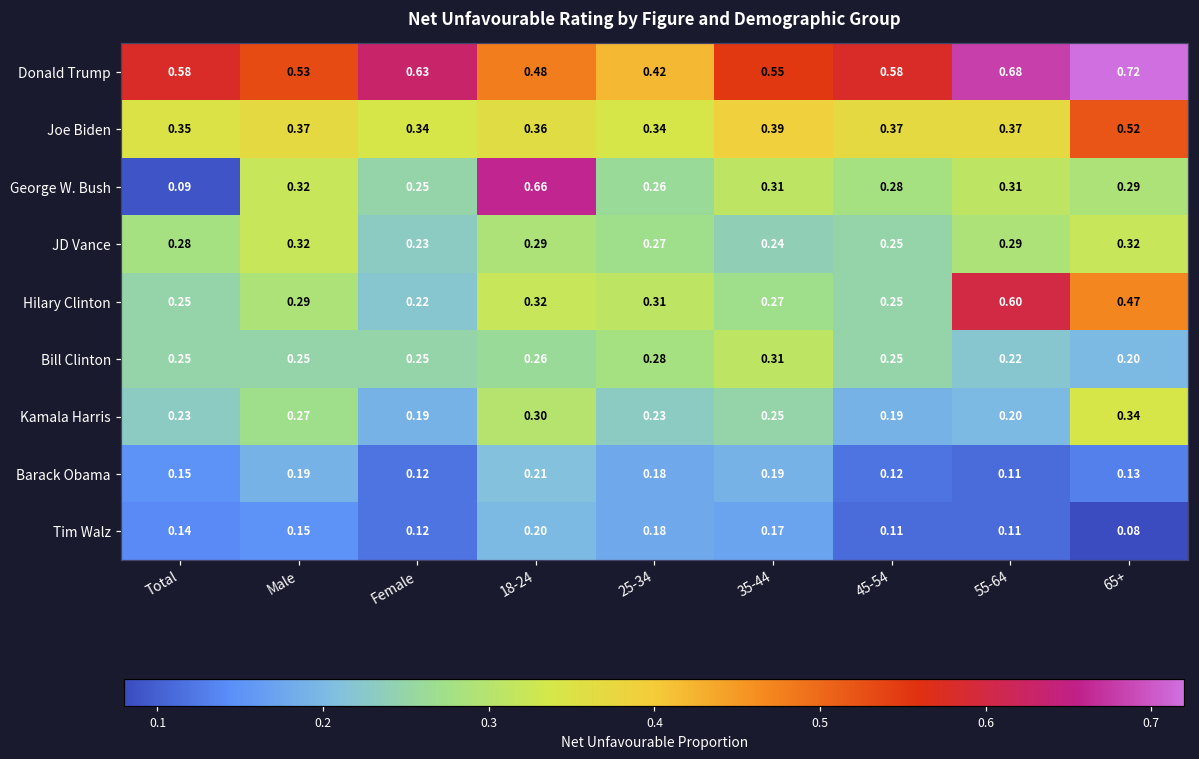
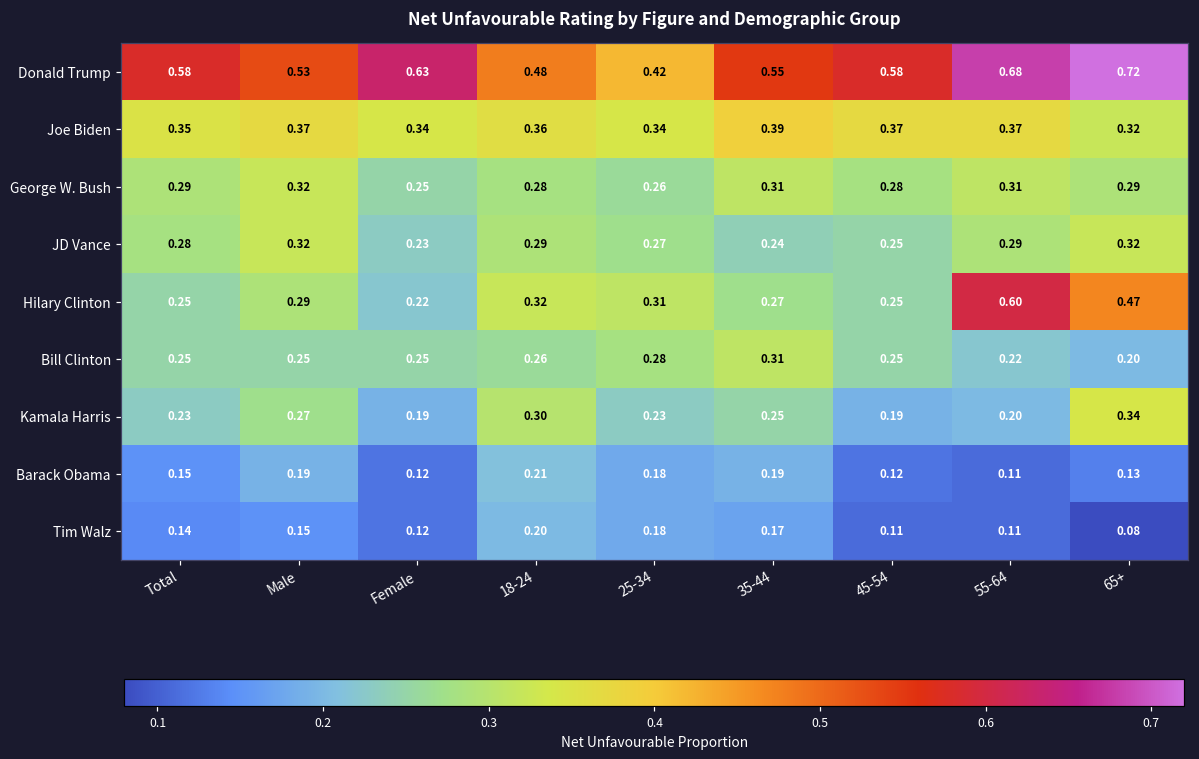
Joe Biden, 65+: 0.52 -> 0.32
George W. Bush, Total: 0.09 -> 0.29
George W. Bush, 18-24: 0.66 -> 0.28
